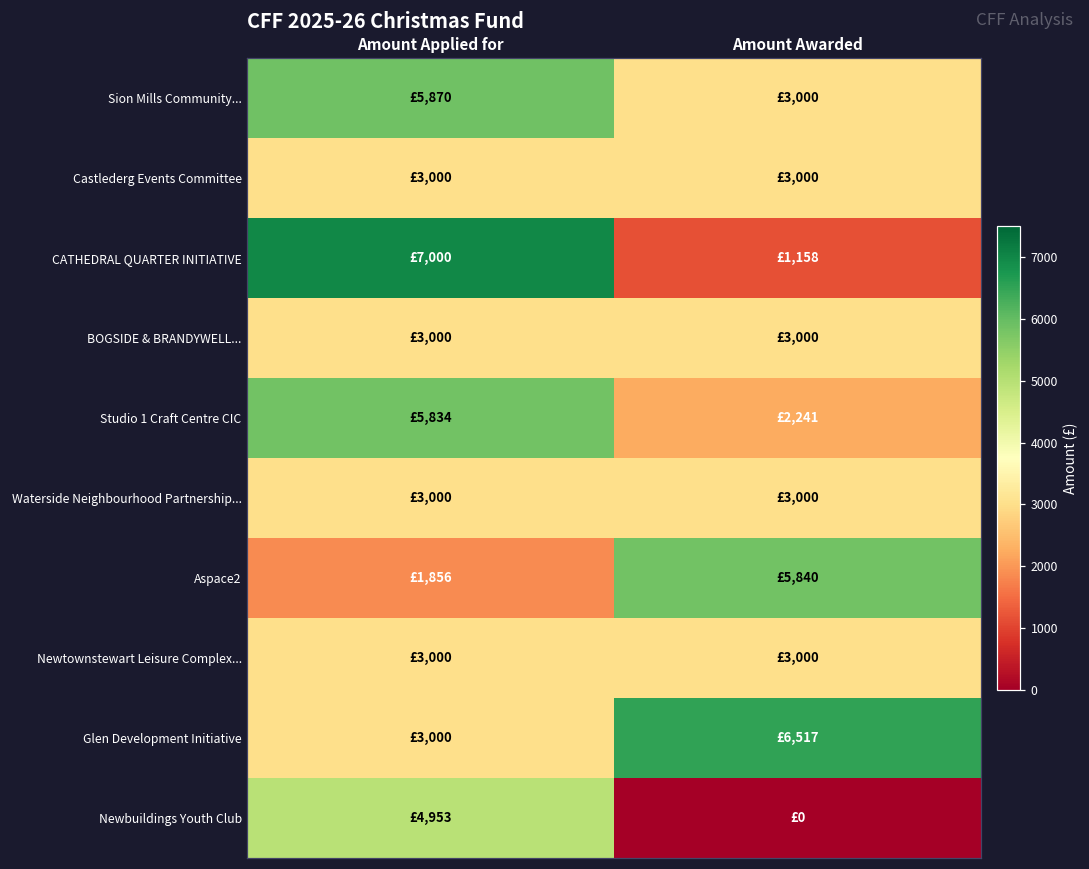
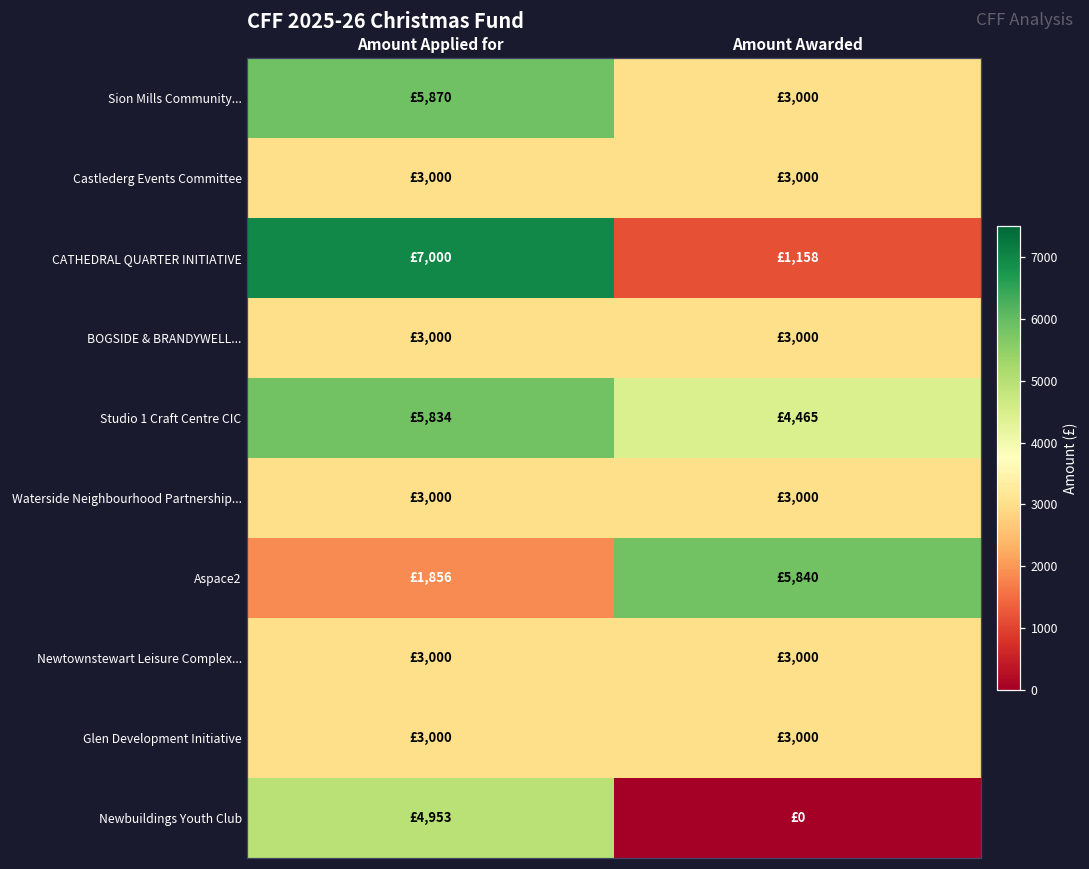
Studio 1 Craft Centre CIC, Amount Awarded: £2,241 -> £4,465
Glen Development Initiative, Amount Awarded: £6,517 -> £3,000
